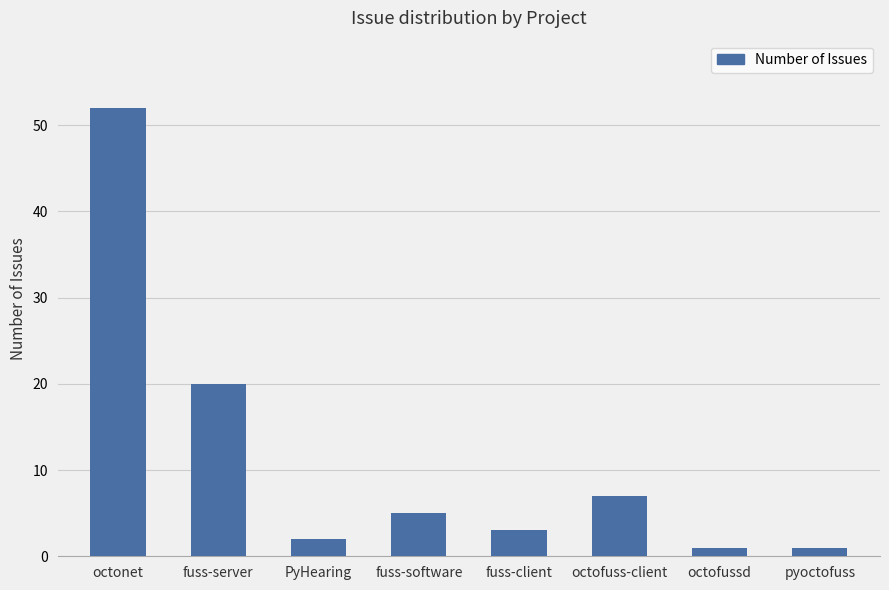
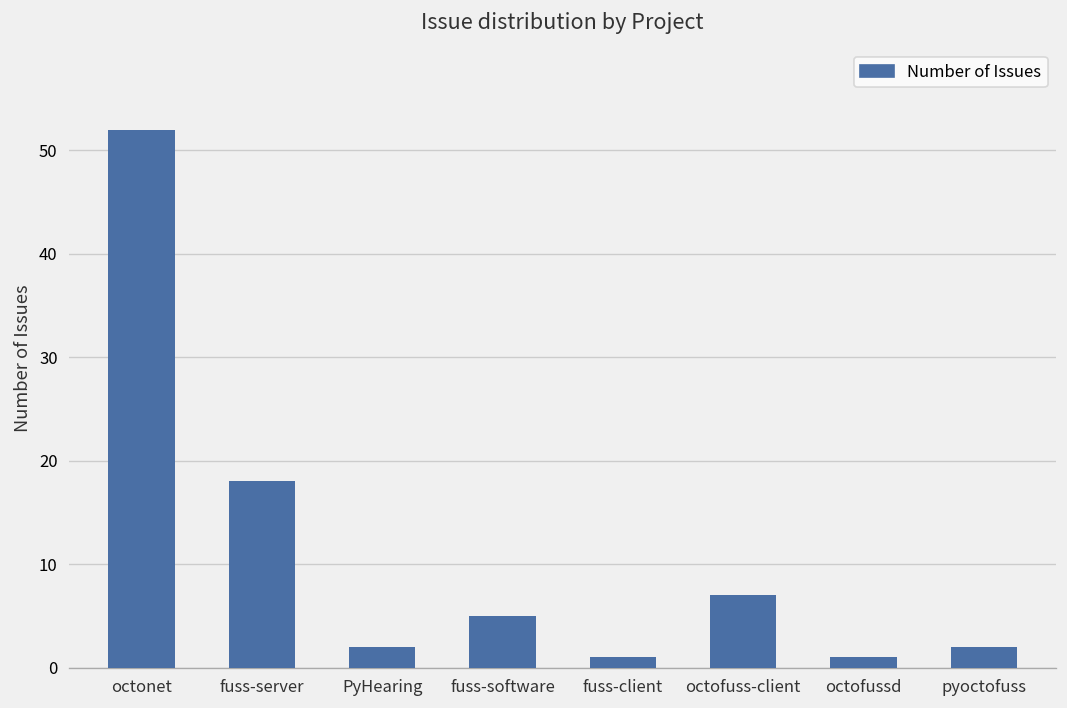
fuss-server: 20 -> 18
fuss-client: 3 -> 1
pyoctofuss: 1 -> 2
